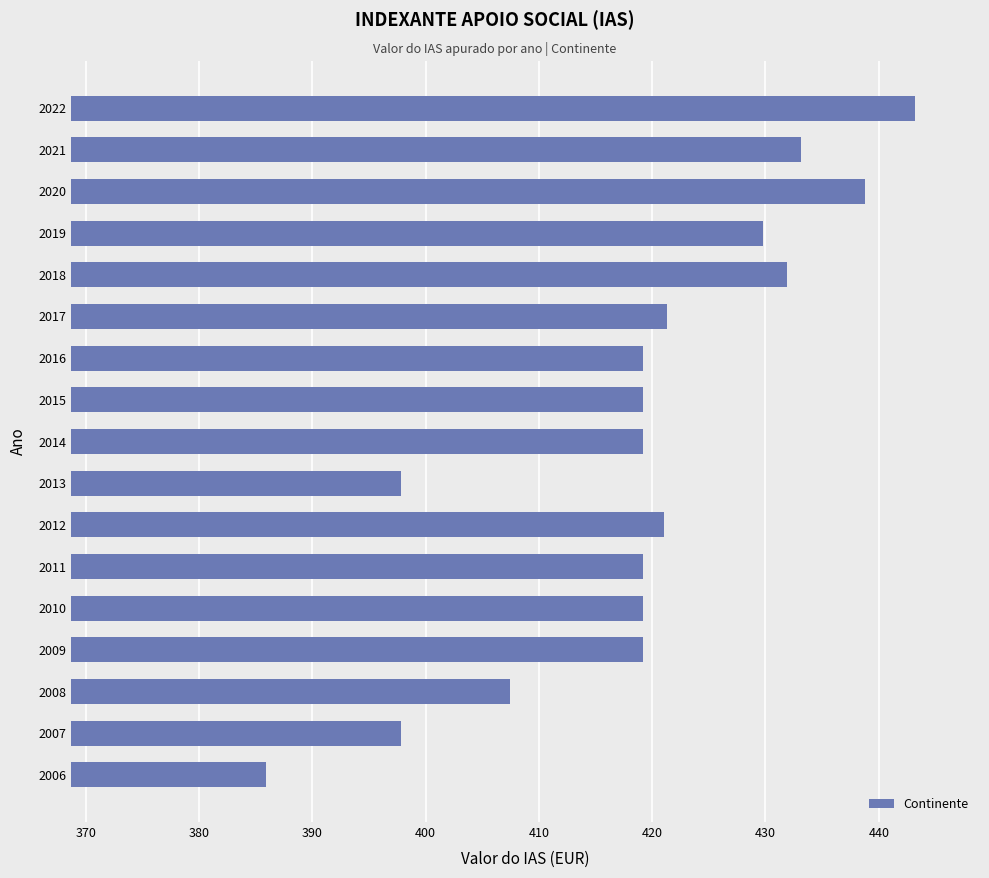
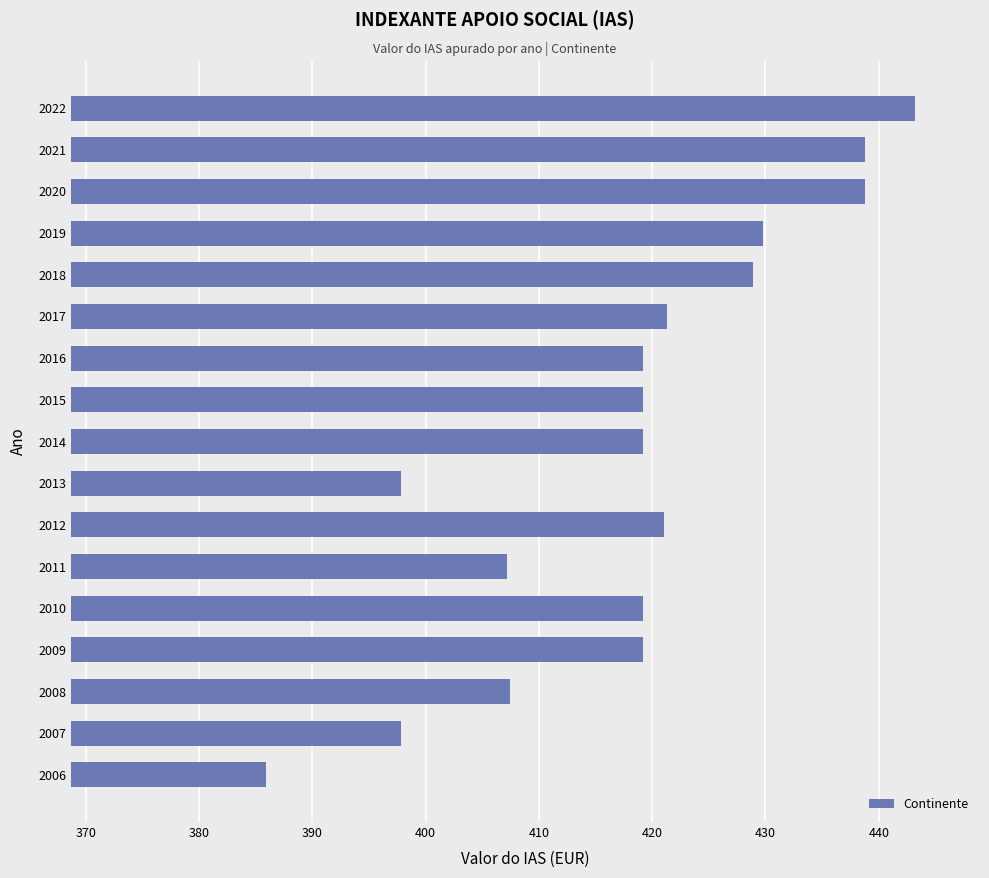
2021: 433.1 -> 438.8
2018: 431.9 -> 428.9
2011: 419.2 -> 407.2
